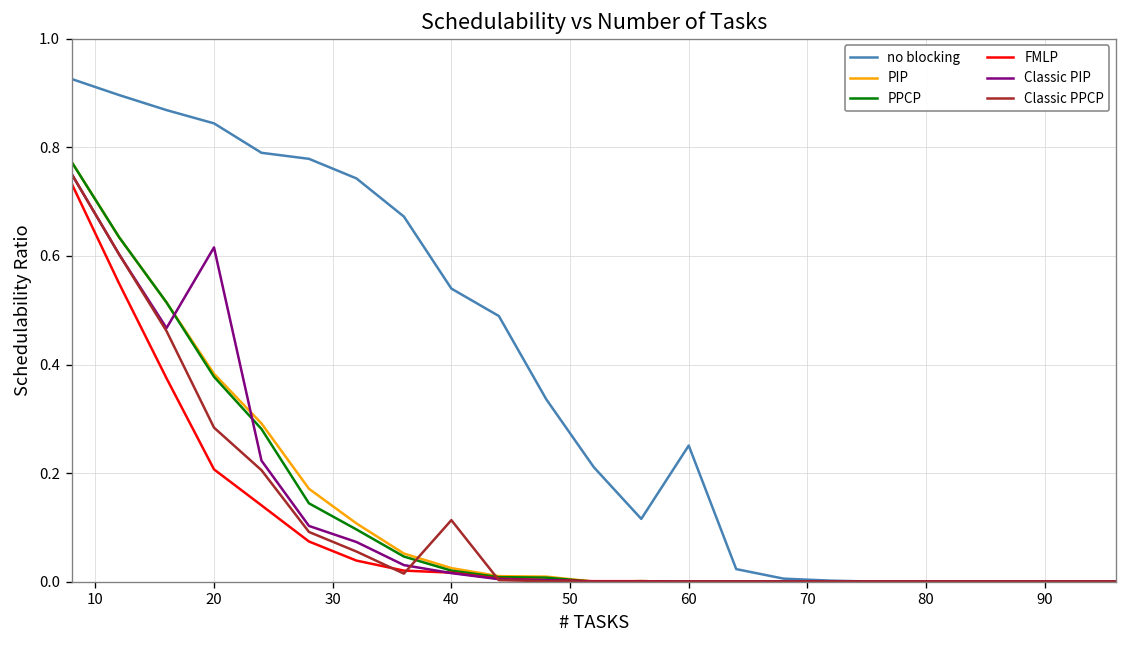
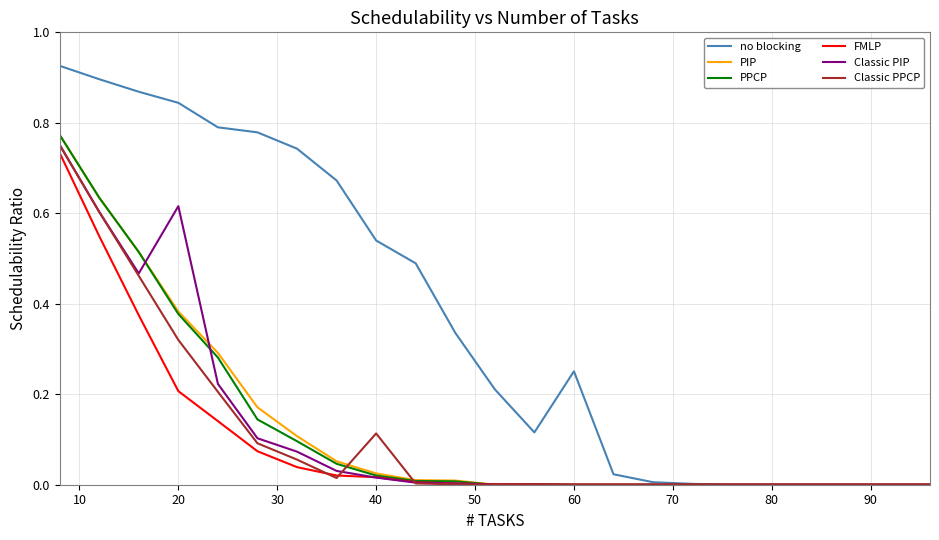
Classic PPCP, 20: 0.28 -> 0.32
